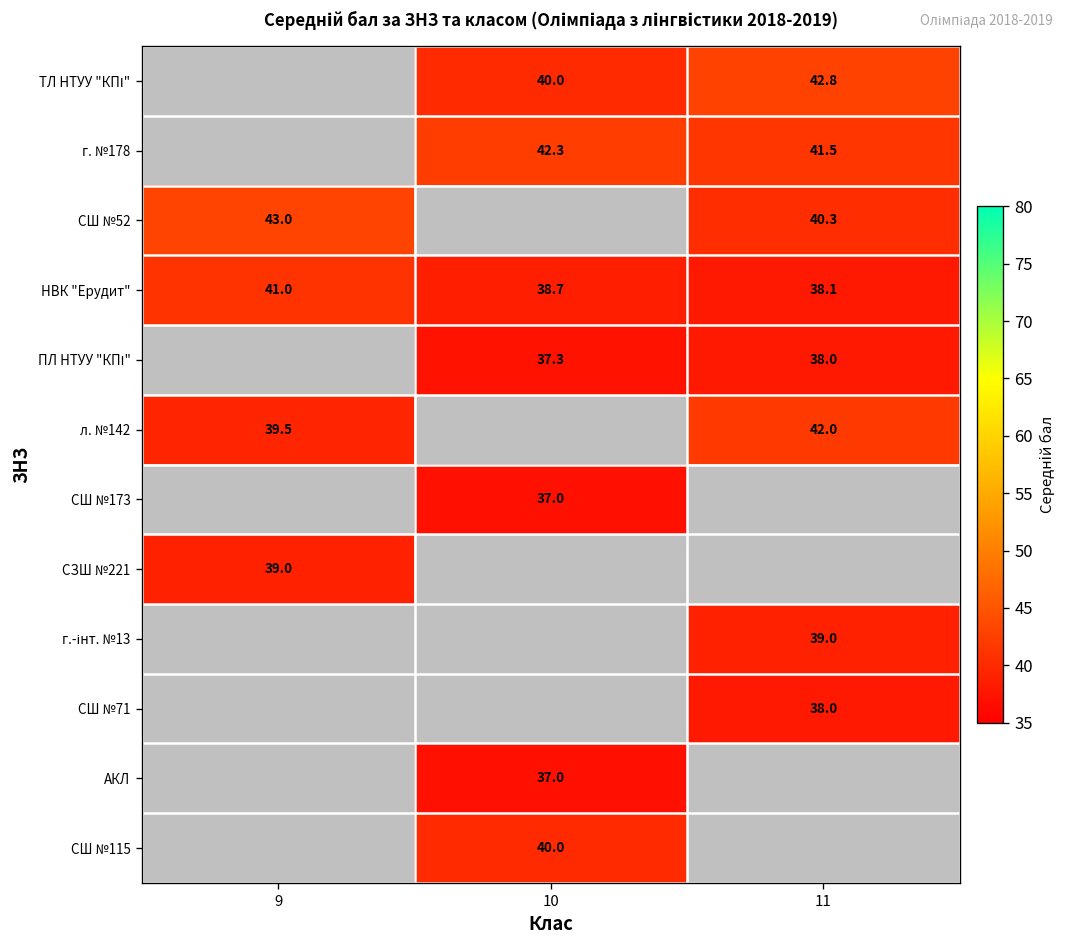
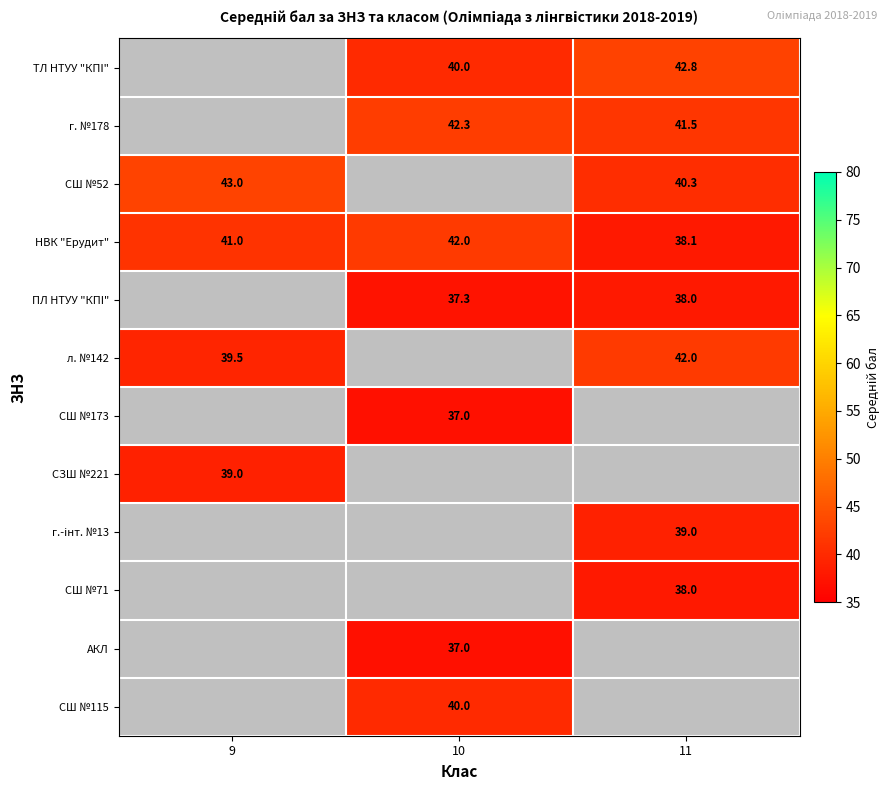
НВК "Ерудит", 10: 38.7 -> 42.0
